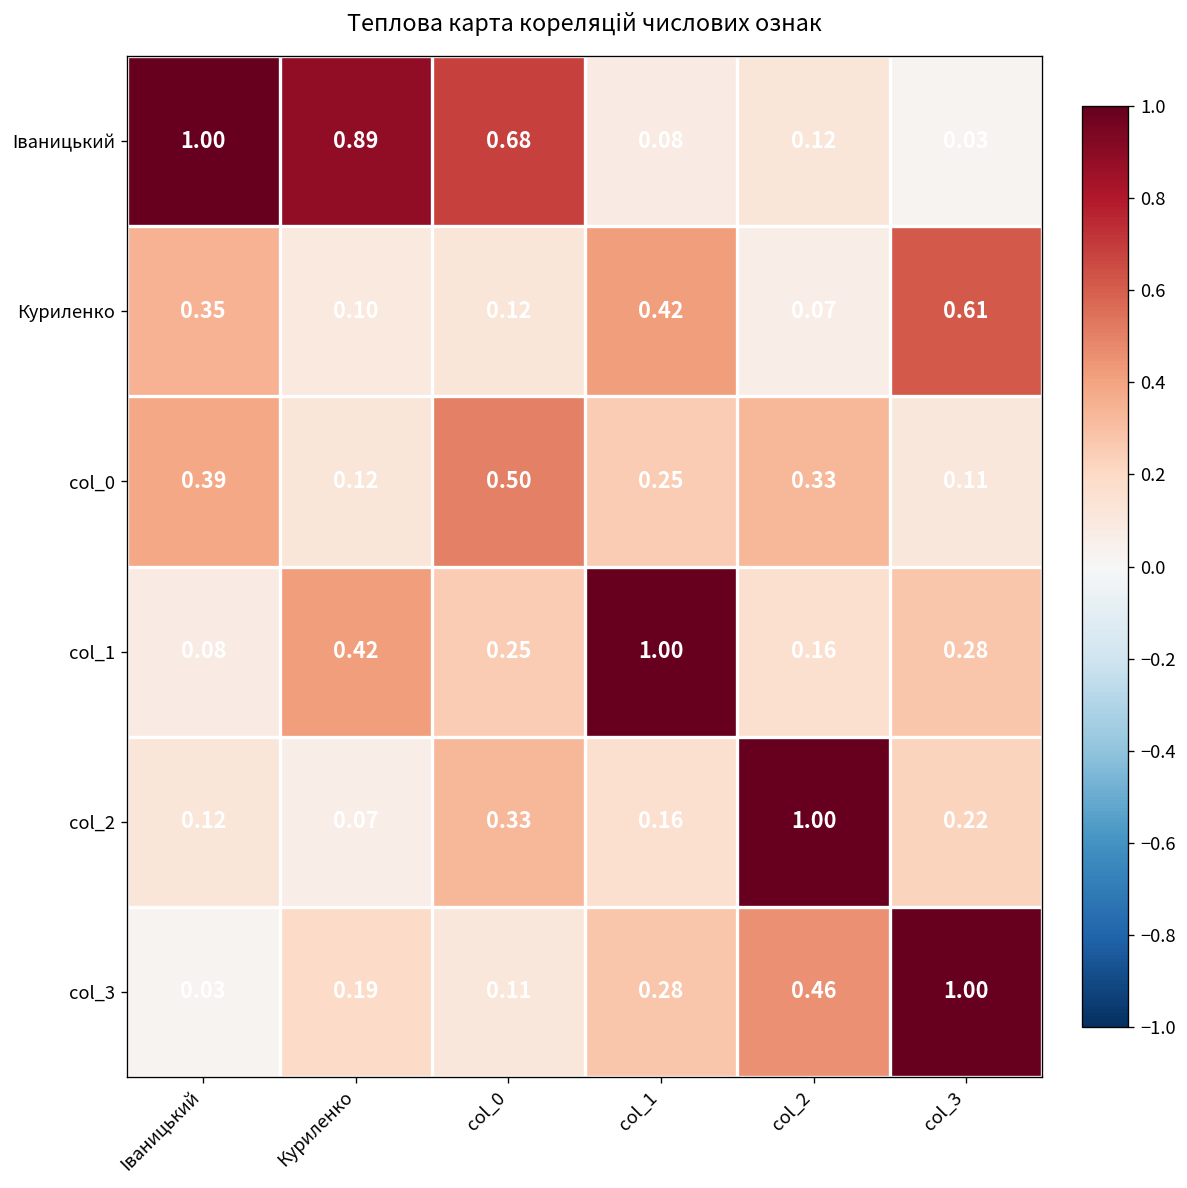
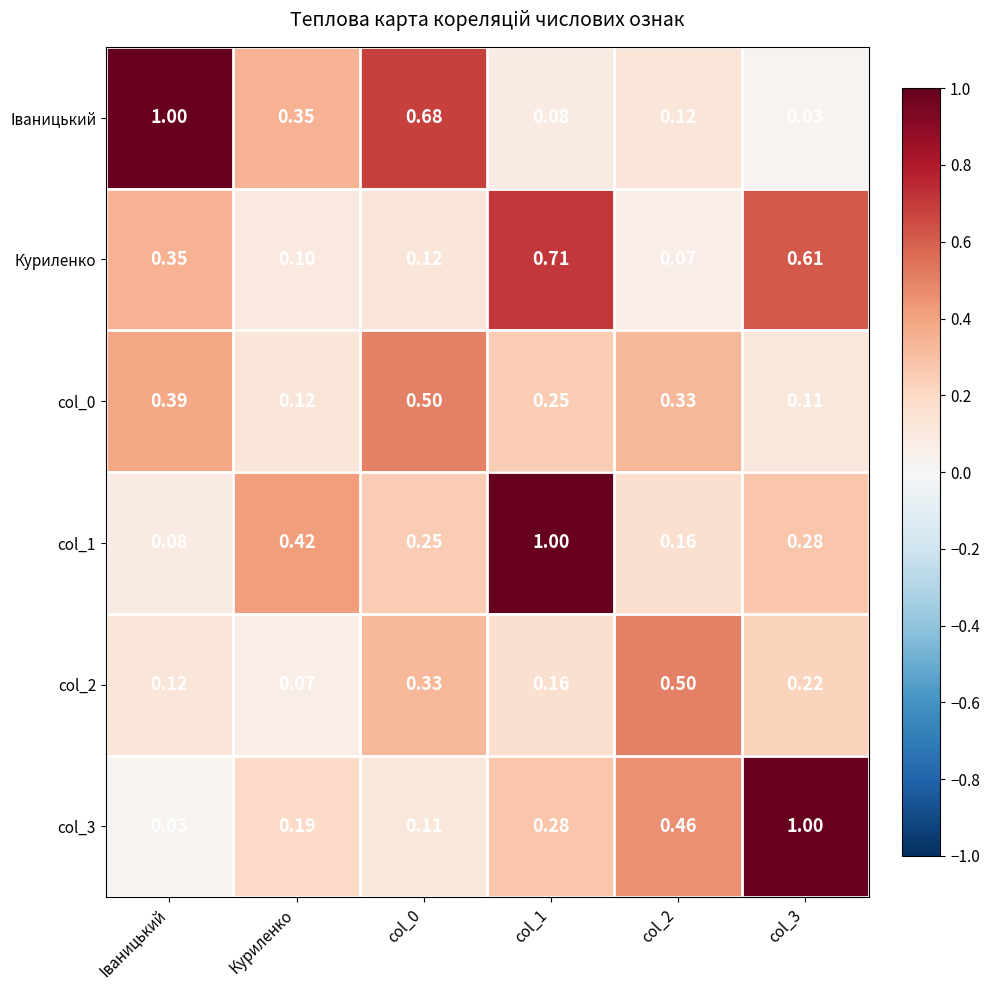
Іваницький, Куриленко: 0.89 -> 0.35
Куриленко, col_1: 0.42 -> 0.71
col_2, col_2: 1.00 -> 0.50
